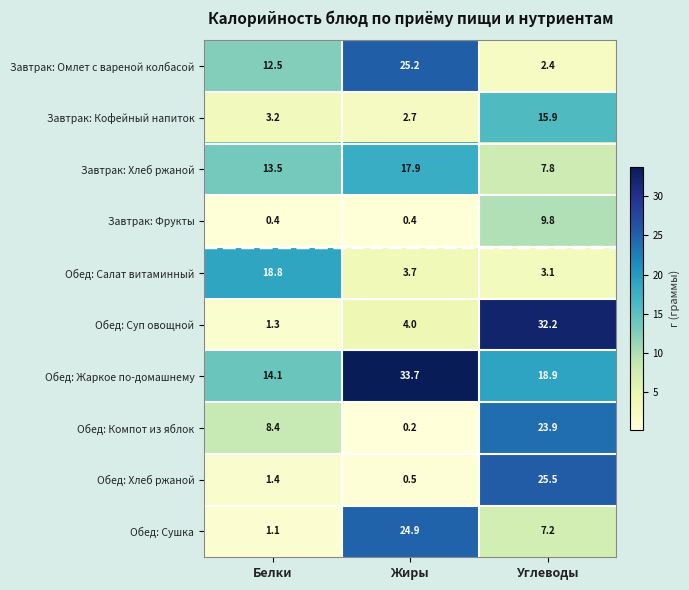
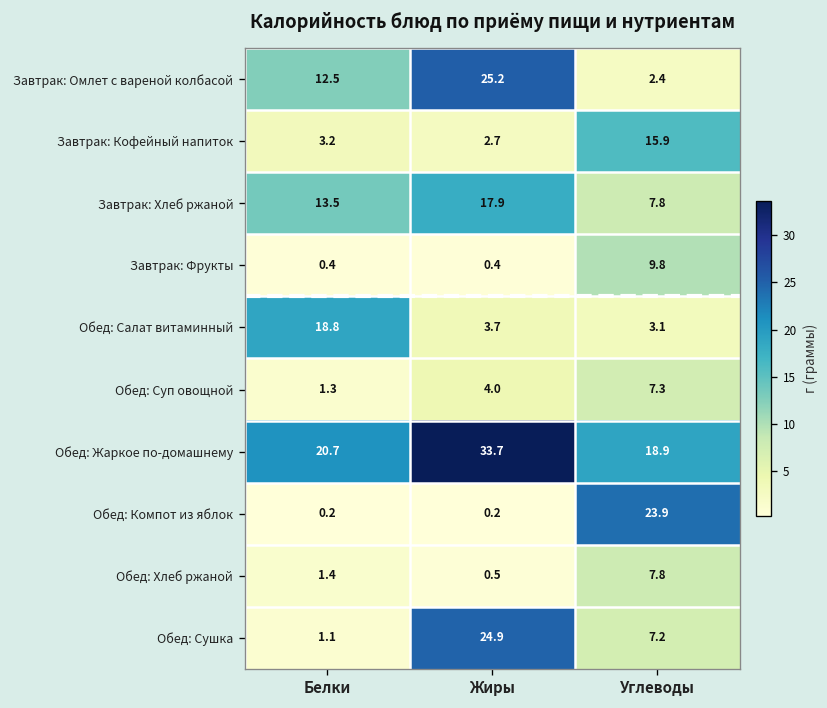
Обед: Суп овощной, Углеводы: 32.2 -> 7.3
Обед: Жаркое по-домашнему, Белки: 14.1 -> 20.7
Обед: Компот из яблок, Белки: 8.4 -> 0.2
Обед: Хлеб ржаной, Углеводы: 25.5 -> 7.8
